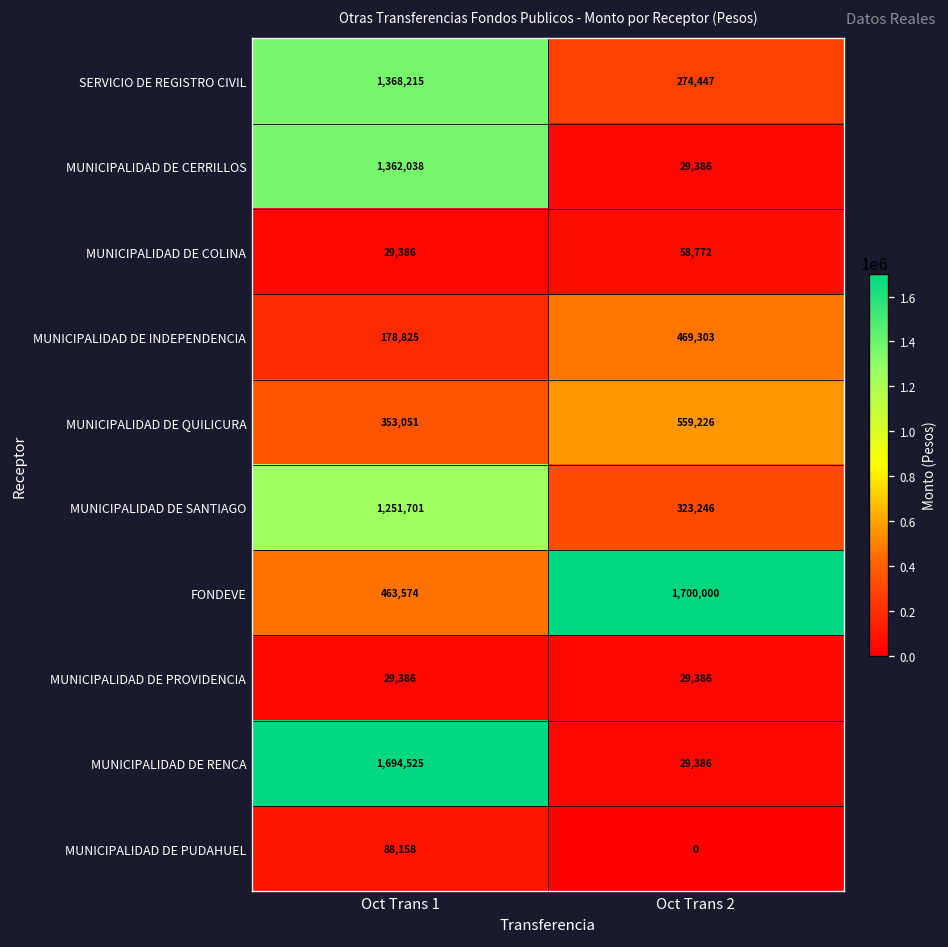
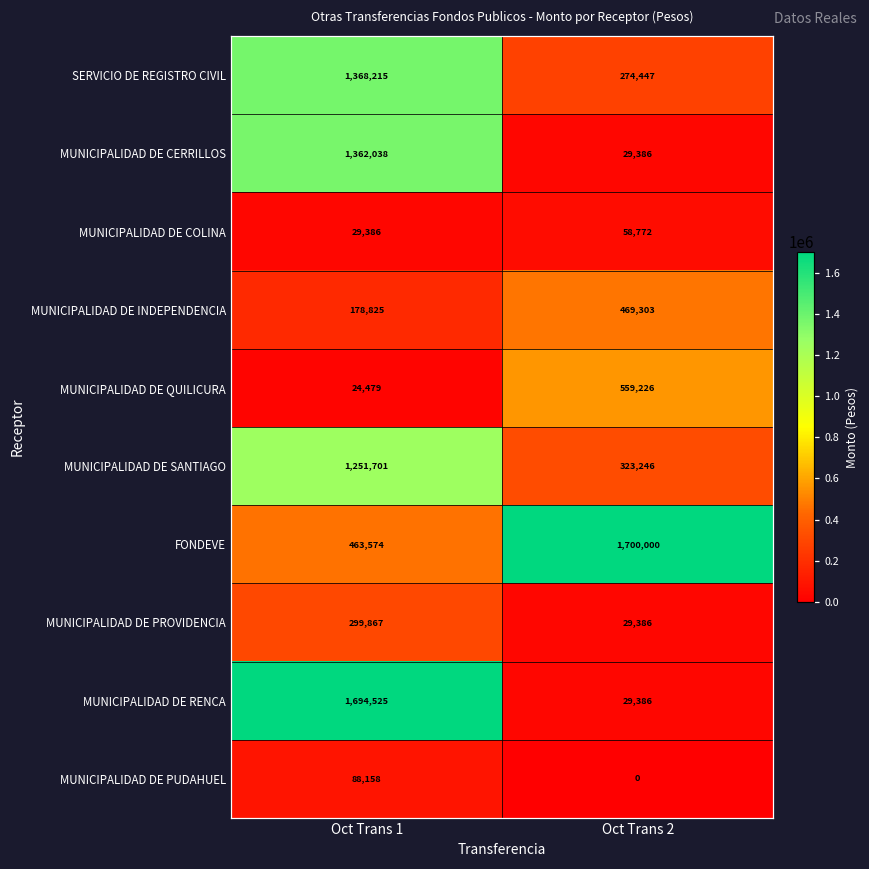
MUNICIPALIDAD DE QUILICURA, Oct Trans 1: 353,051 -> 24,479
MUNICIPALIDAD DE PROVIDENCIA, Oct Trans 1: 29,386 -> 299,867
